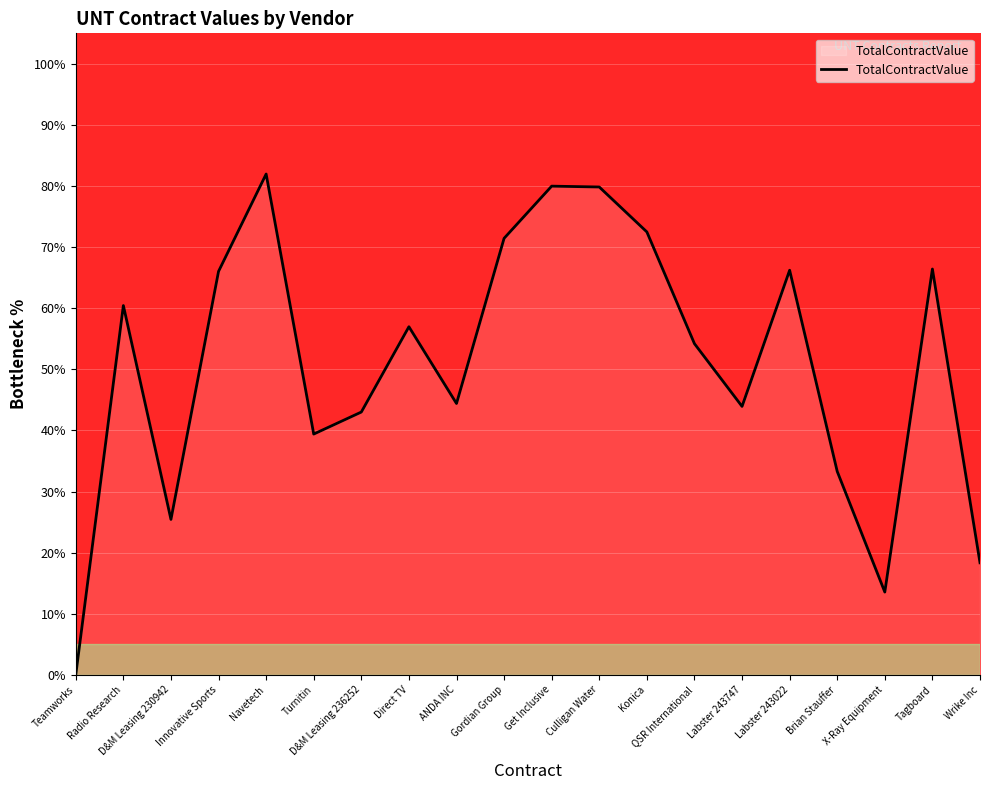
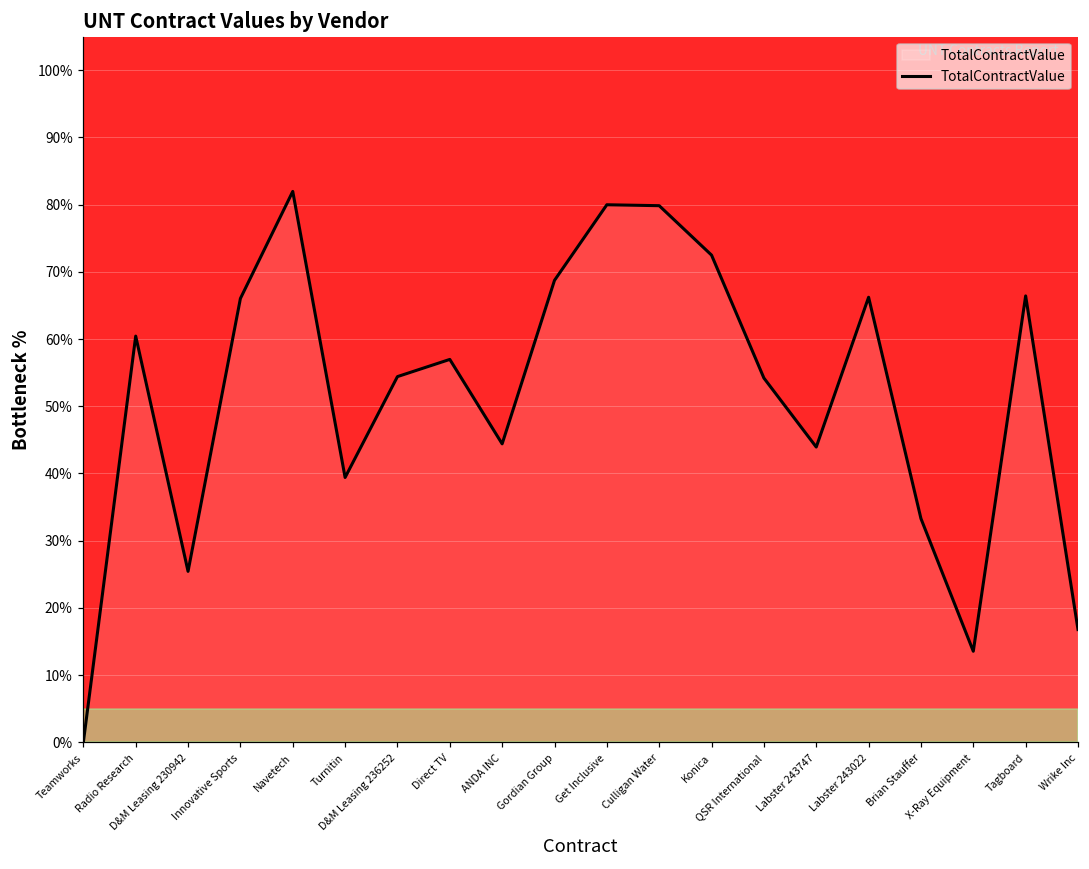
D&M Leasing 236252: 43% -> 54%
Gordian Group: 71% -> 69%
Wrike Inc: 18% -> 17%
